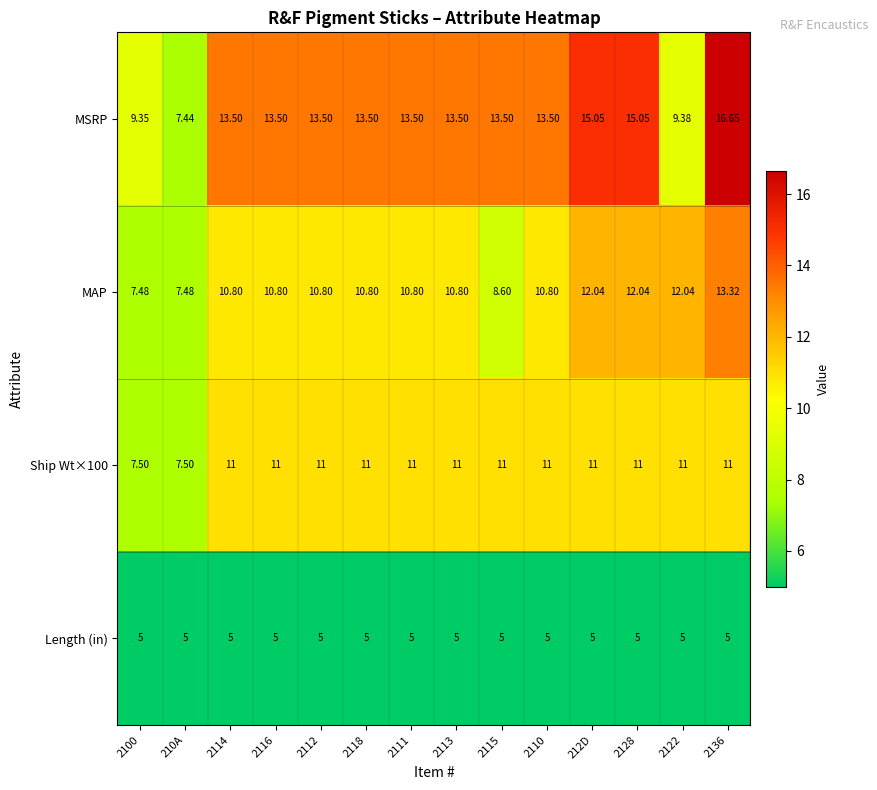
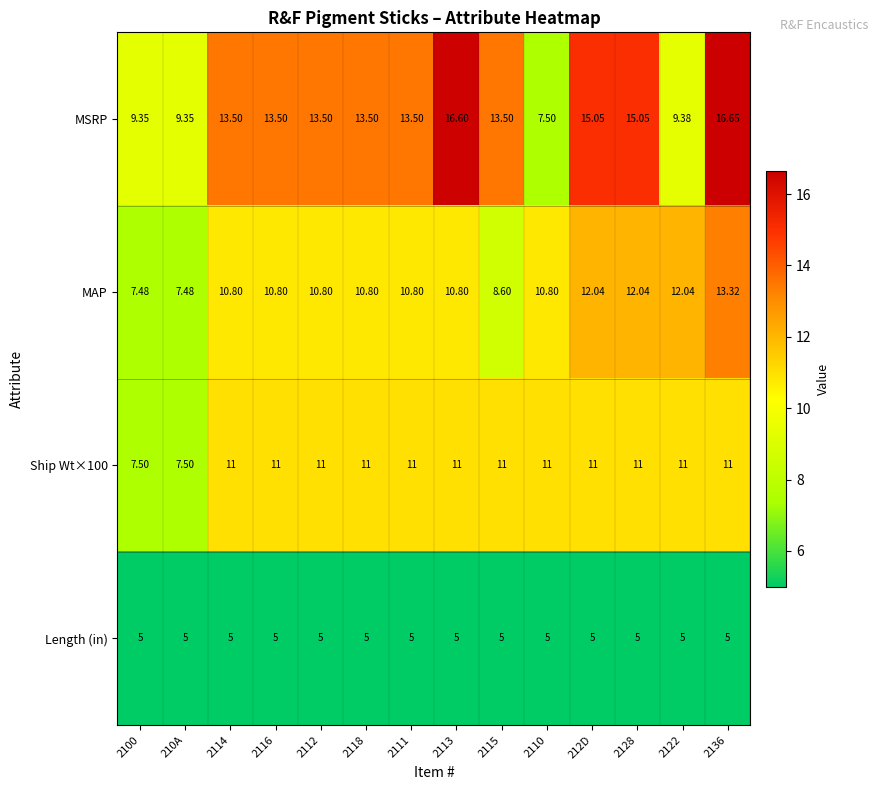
MSRP, 210A: 7.44 -> 9.35
MSRP, 2113: 13.50 -> 16.60
MSRP, 2110: 13.50 -> 7.50
